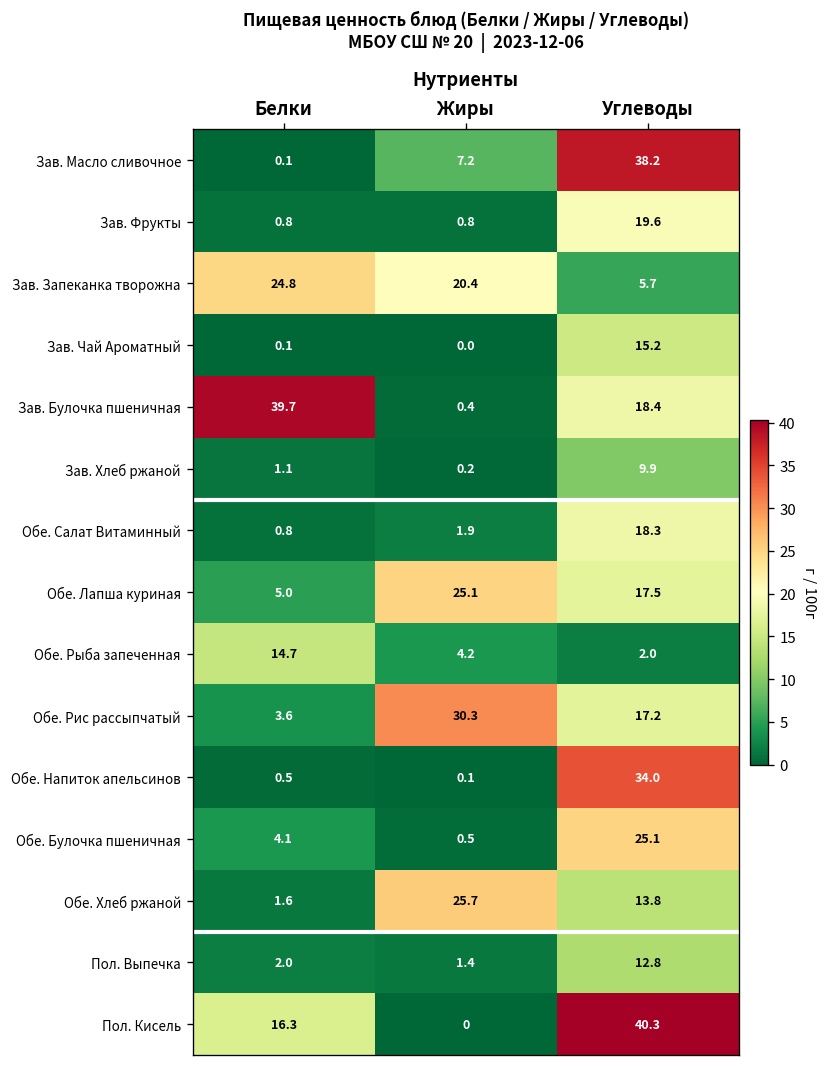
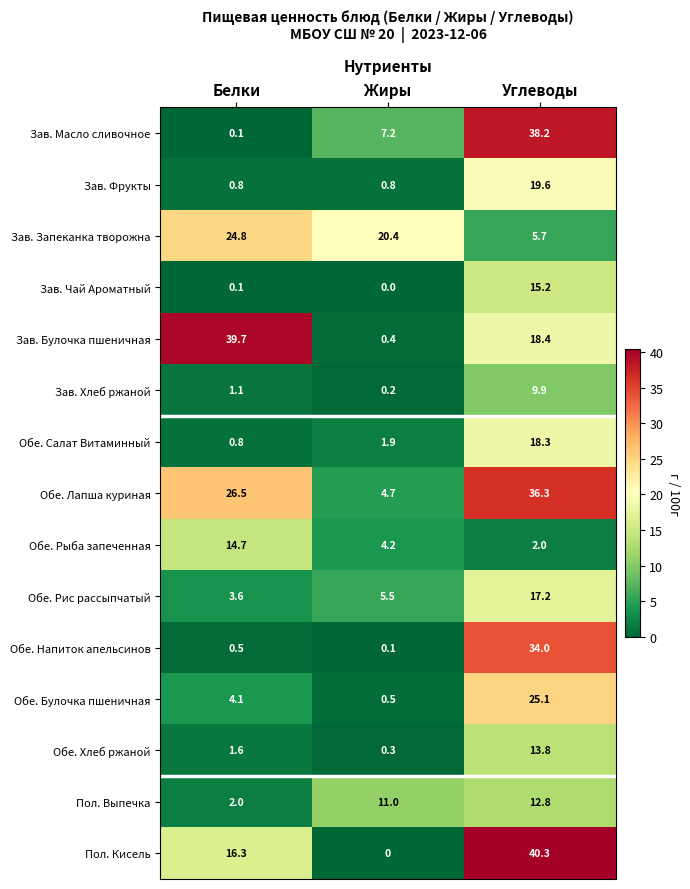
Обе. Лапша куриная, Белки: 5.0 -> 26.5
Обе. Лапша куриная, Жиры: 25.1 -> 4.7
Обе. Лапша куриная, Углеводы: 17.5 -> 36.3
Обе. Рис рассыпчатый, Жиры: 30.3 -> 5.5
Обе. Хлеб ржаной, Жиры: 25.7 -> 0.3
Пол. Выпечка, Жиры: 1.4 -> 11.0
